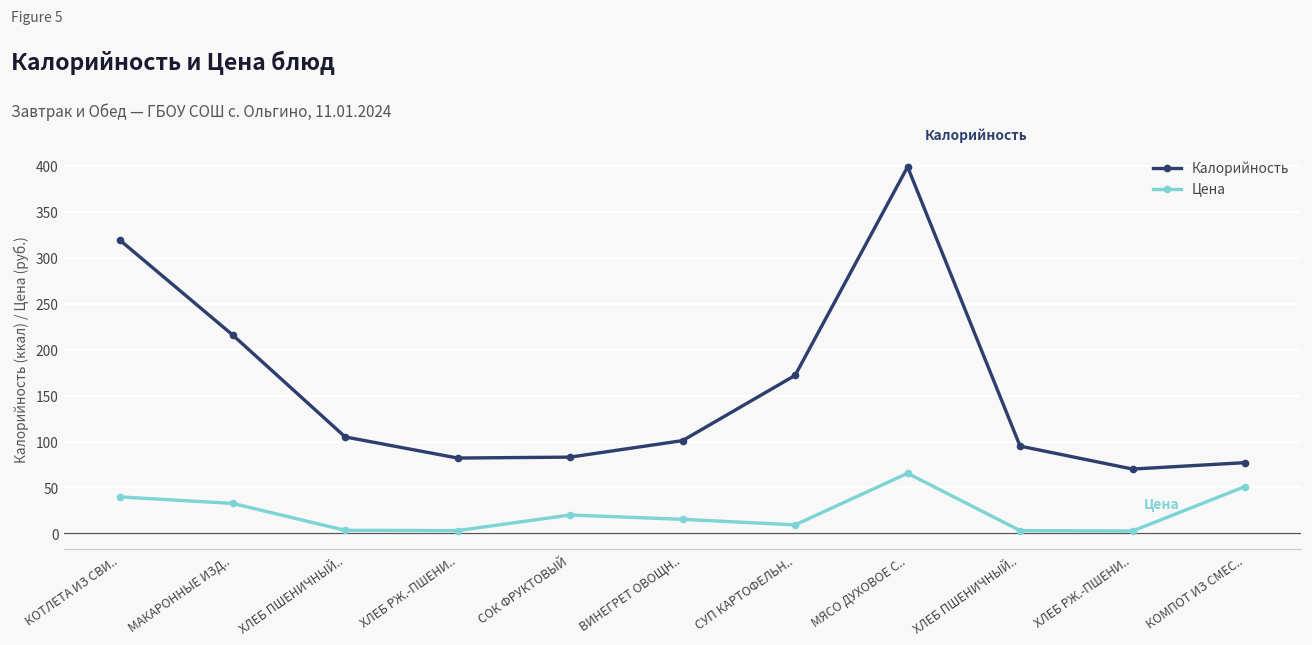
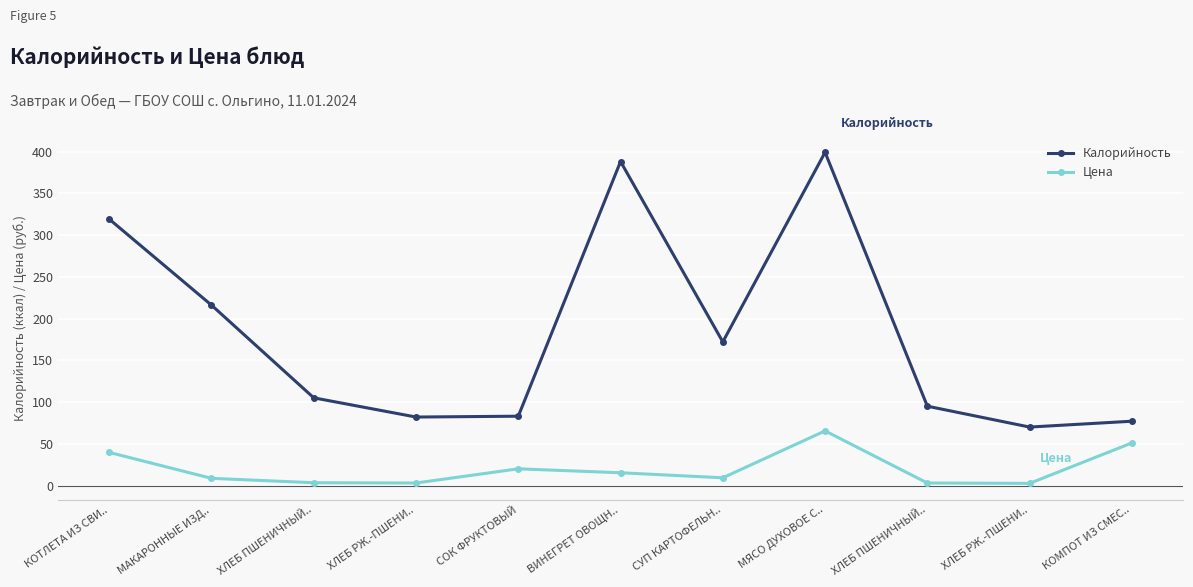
Цена, МАКАРОННЫЕ ИЗД..: 30 -> 10
Калорийность, ВИНЕГРЕТ ОВОЩН..: 100 -> 390
